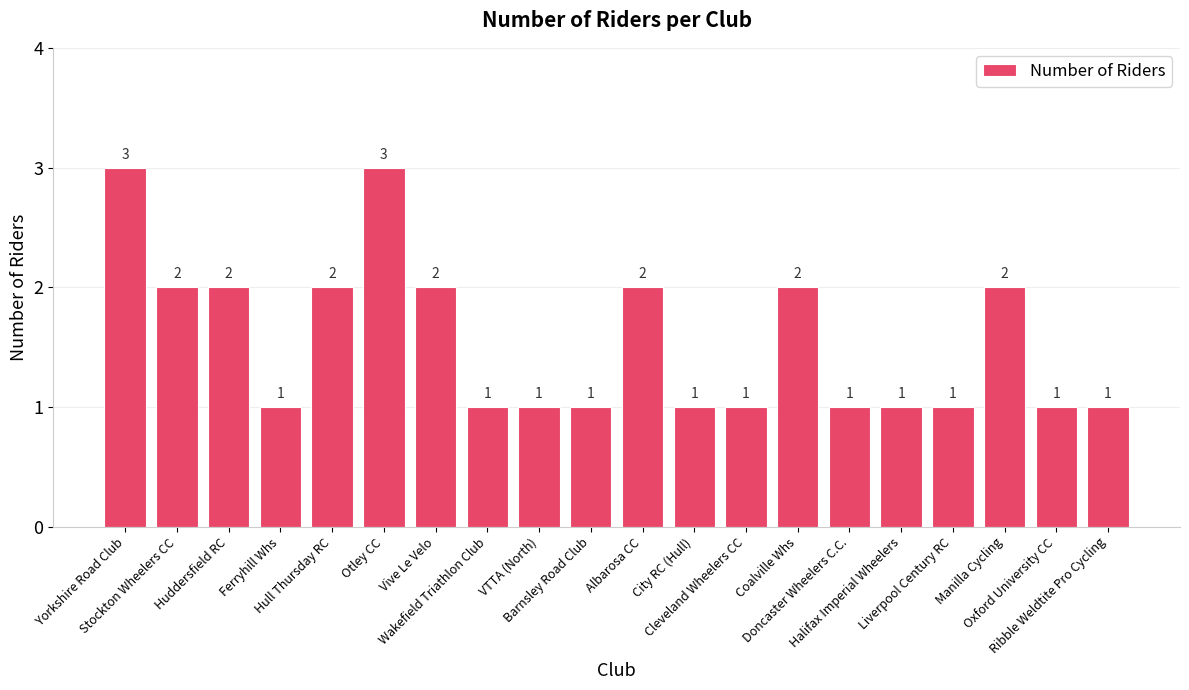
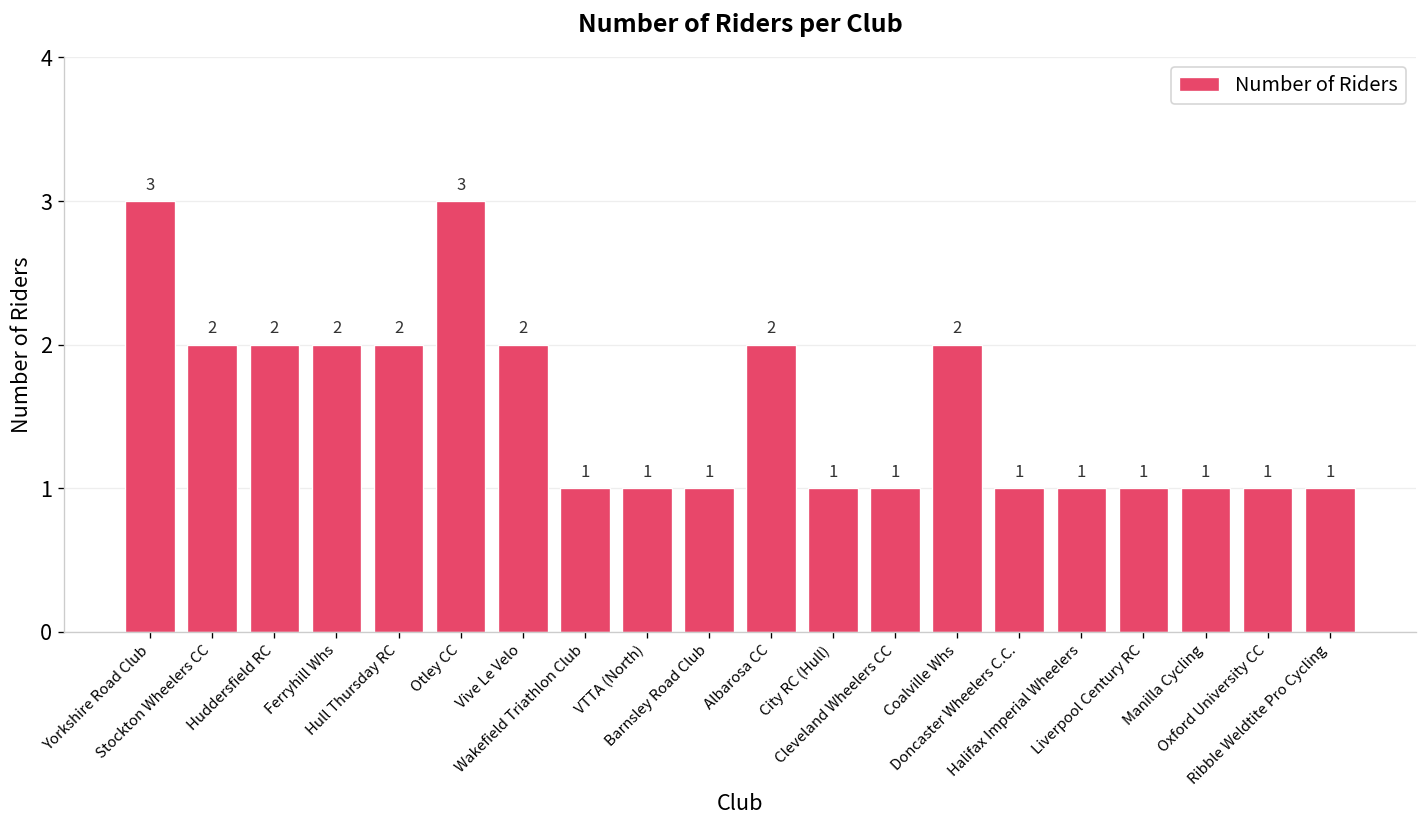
Ferryhill Whs: 1 -> 2
Manilla Cycling: 2 -> 1
